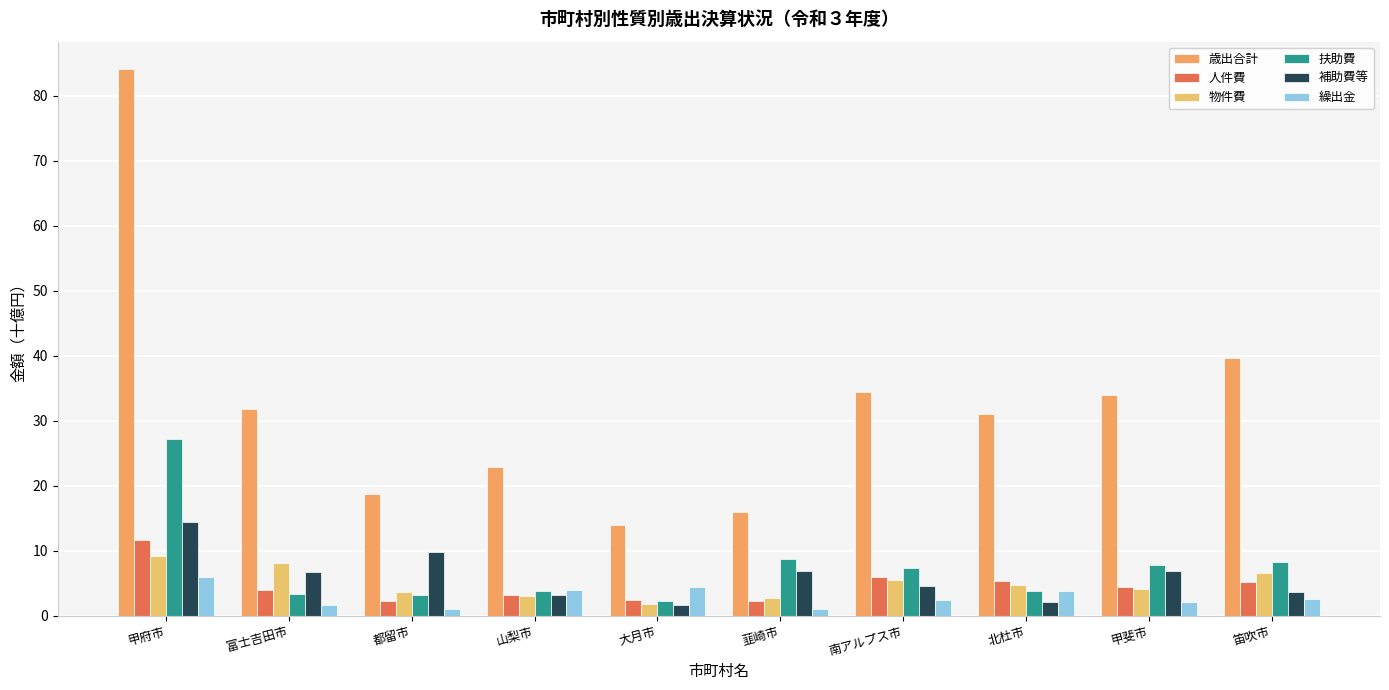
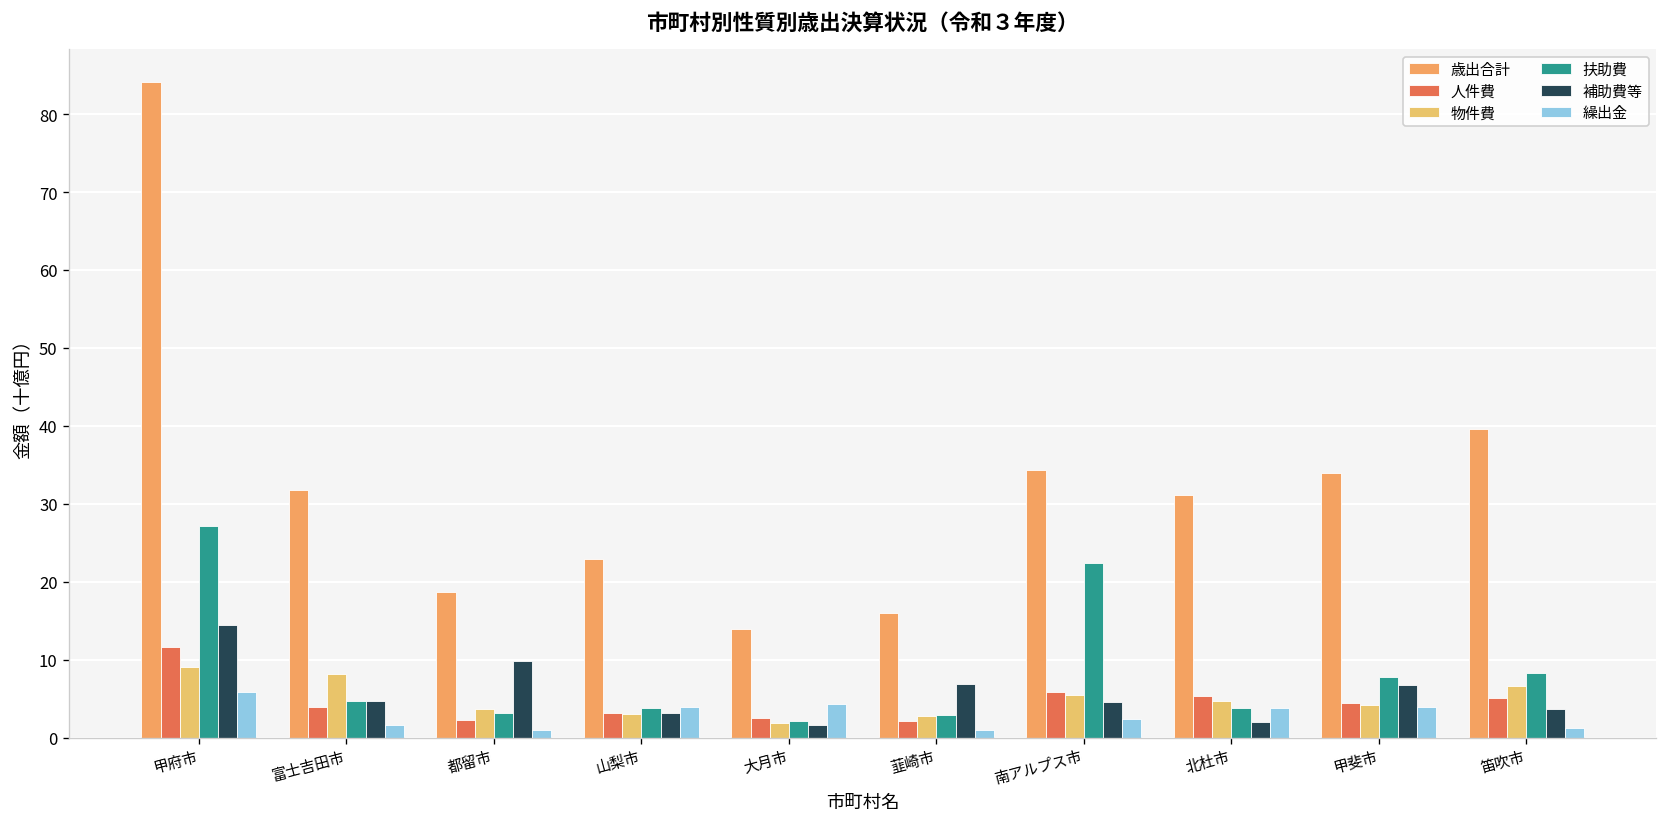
扶助費, 富士吉田市: 3 -> 5
補助費等, 富士吉田市: 7 -> 5
扶助費, 韮崎市: 9 -> 3
扶助費, 南アルプス市: 7 -> 22
繰出金, 甲斐市: 2 -> 4
繰出金, 笛吹市: 3 -> 1
